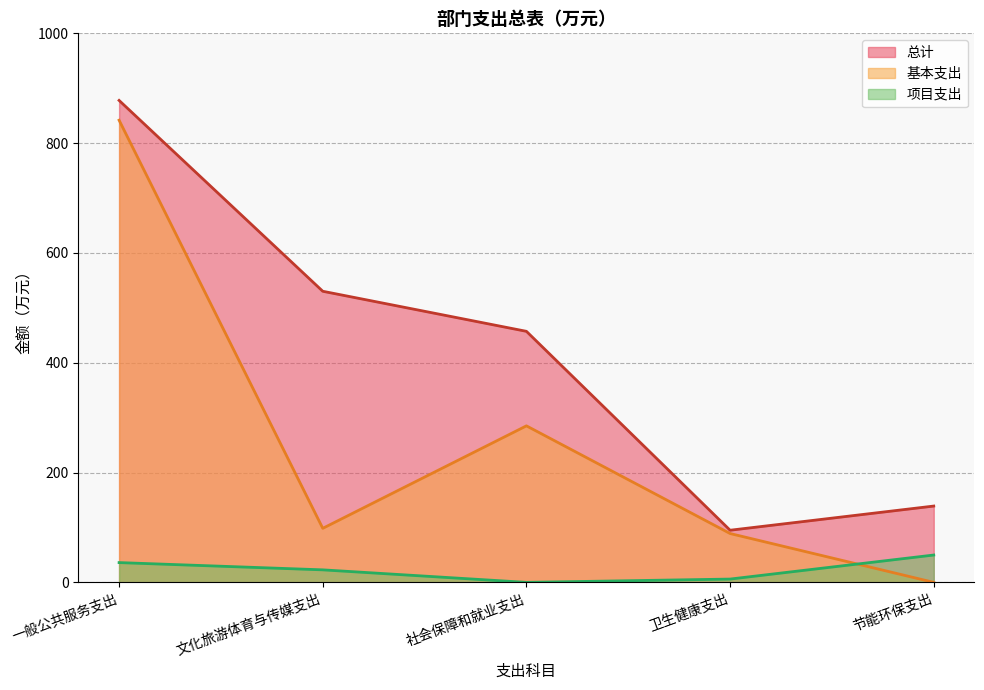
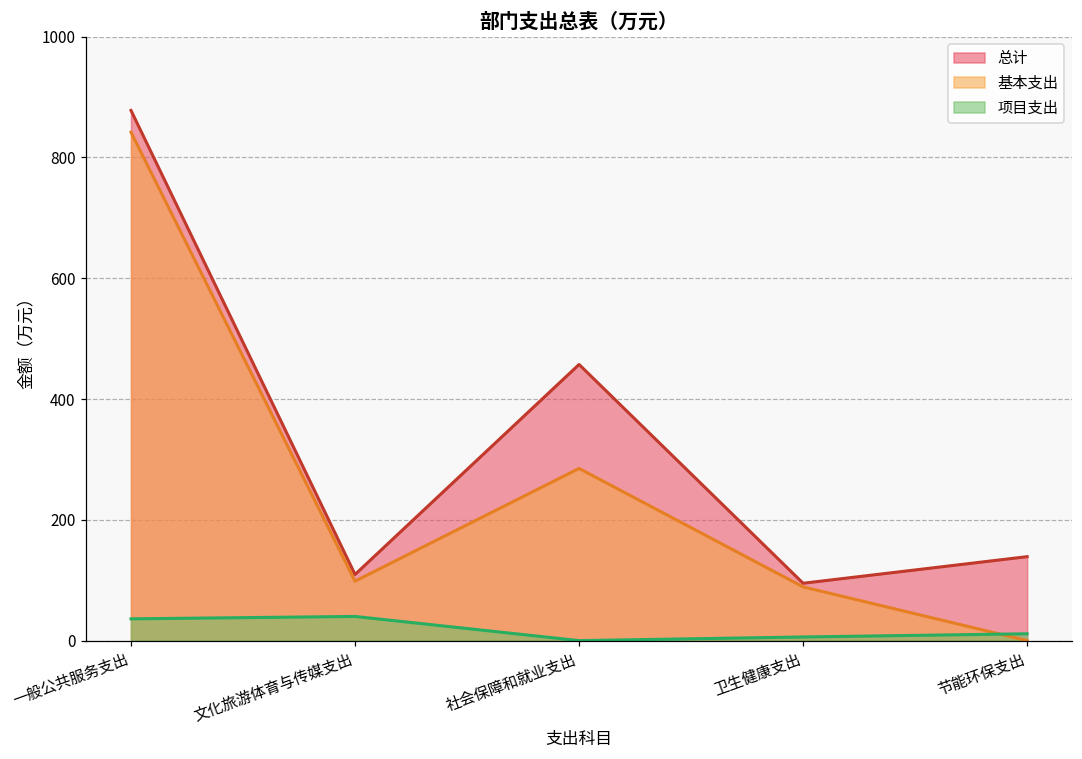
总计, 文化旅游体育与传媒支出: 530 -> 110
项目支出, 文化旅游体育与传媒支出: 20 -> 40
项目支出, 节能环保支出: 50 -> 10
